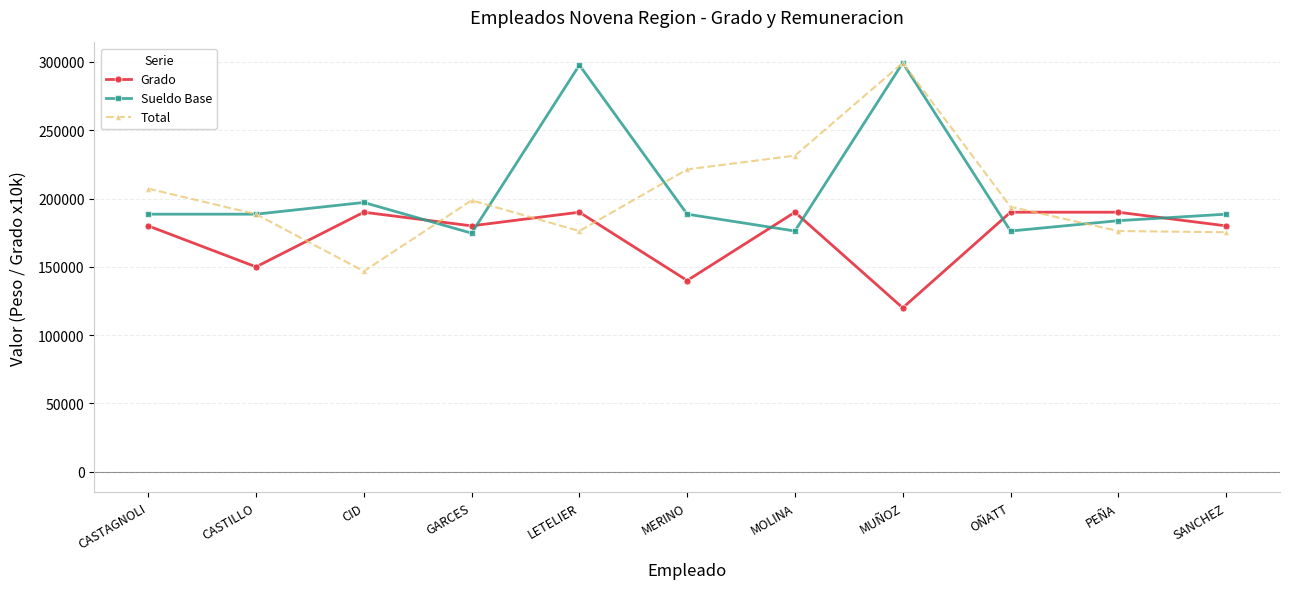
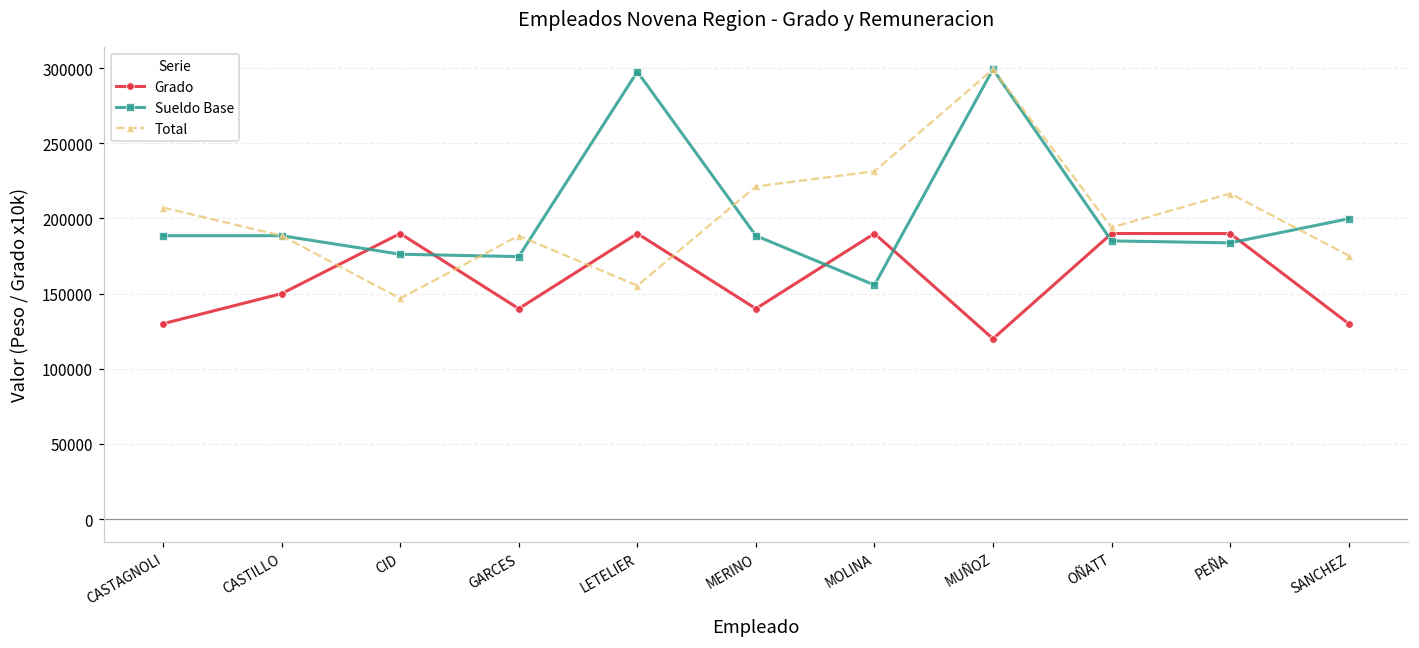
Grado, CASTAGNOLI: 180000 -> 130000
Sueldo Base, CID: 197000 -> 176000
Grado, GARCES: 180000 -> 140000
Total, GARCES: 199000 -> 189000
Total, LETELIER: 176000 -> 155000
Sueldo Base, MOLINA: 176000 -> 156000
Sueldo Base, OÑATT: 176000 -> 185000
Total, PEÑA: 176000 -> 217000
Grado, SANCHEZ: 180000 -> 130000
Sueldo Base, SANCHEZ: 189000 -> 200000
